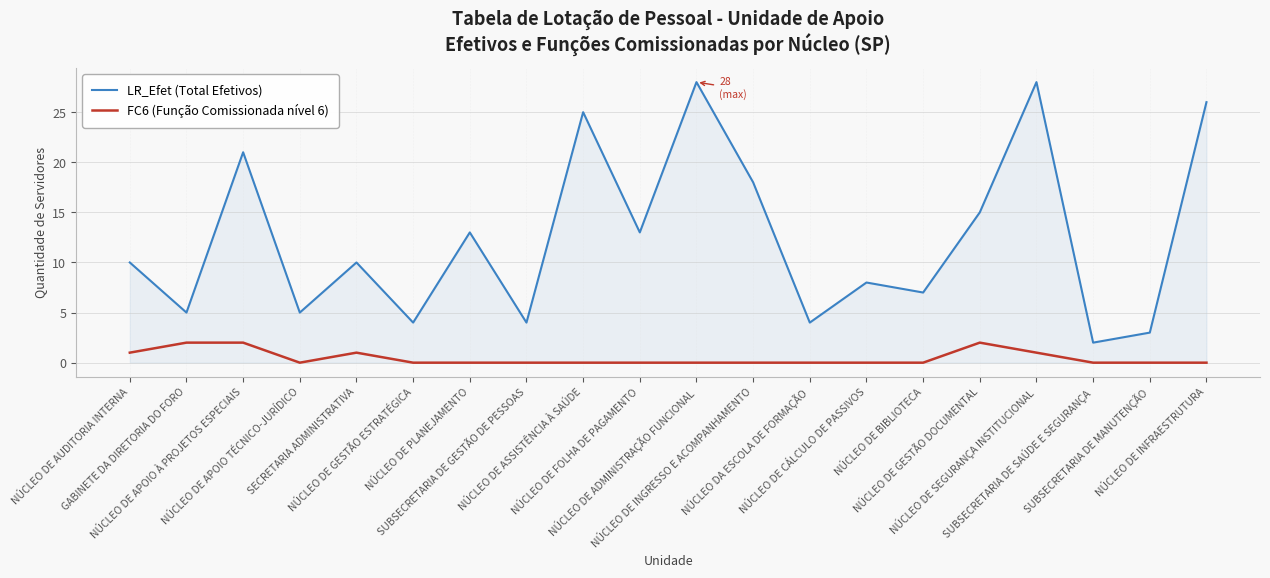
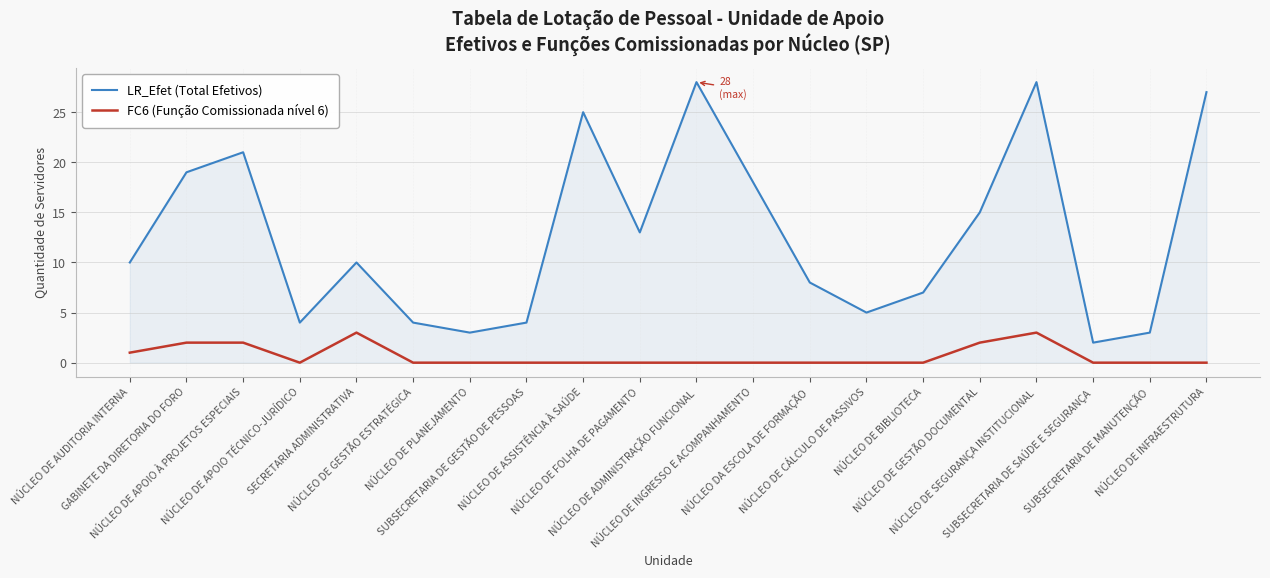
LR_Efet (Total Efetivos), GABINETE DA DIRETORIA DO FORO: 5 -> 19
LR_Efet (Total Efetivos), NÚCLEO DE APOIO TÉCNICO-JURÍDICO: 5 -> 4
FC6 (Função Comissionada nível 6), SECRETARIA ADMINISTRATIVA: 1 -> 3
LR_Efet (Total Efetivos), NÚCLEO DE PLANEJAMENTO: 13 -> 3
LR_Efet (Total Efetivos), NÚCLEO DA ESCOLA DE FORMAÇÃO: 4 -> 8
LR_Efet (Total Efetivos), NÚCLEO DE CÁLCULO DE PASSIVOS: 8 -> 5
FC6 (Função Comissionada nível 6), NÚCLEO DE SEGURANÇA INSTITUCIONAL: 1 -> 3
LR_Efet (Total Efetivos), NÚCLEO DE INFRAESTRUTURA: 26 -> 27
